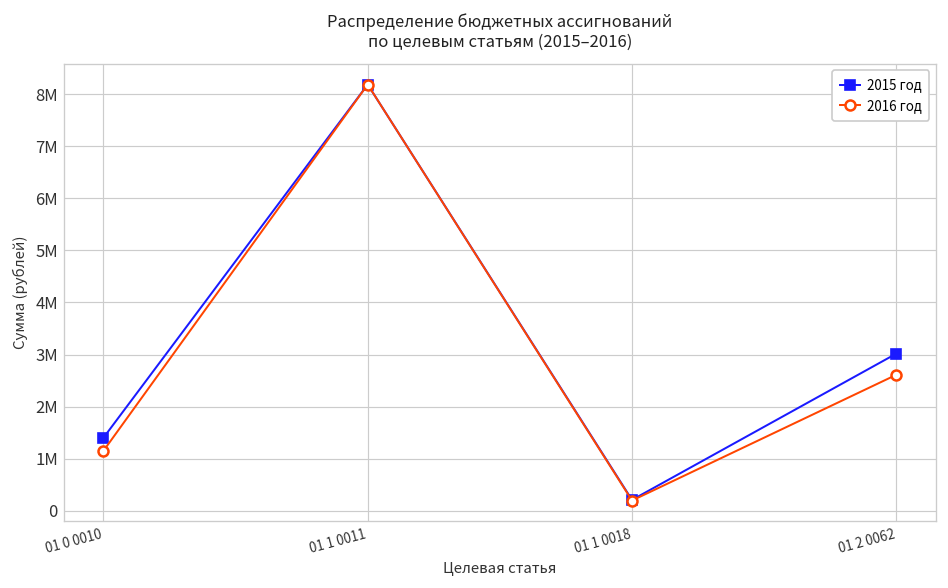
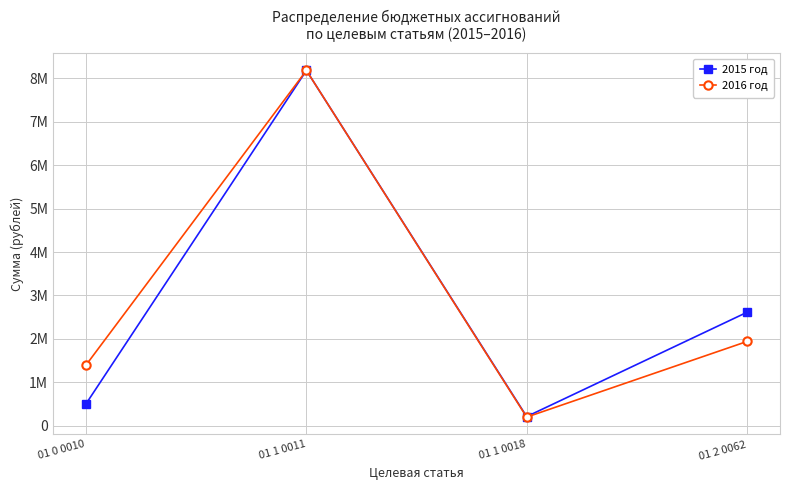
2015 год, 01 0 0010: 1400000 -> 500000
2016 год, 01 0 0010: 1100000 -> 1400000
2015 год, 01 2 0062: 3000000 -> 2600000
2016 год, 01 2 0062: 2600000 -> 1900000
